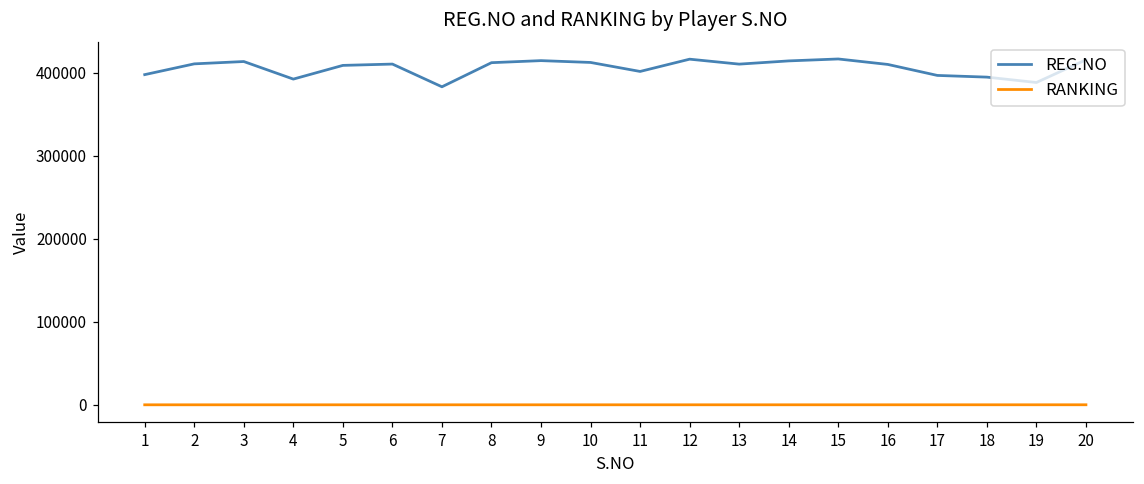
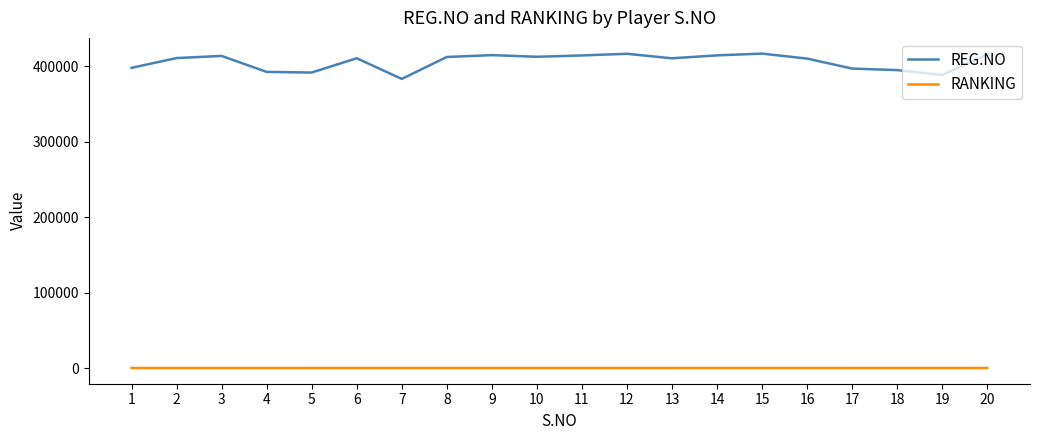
REG.NO, 5: 410000 -> 390000
REG.NO, 11: 400000 -> 410000
